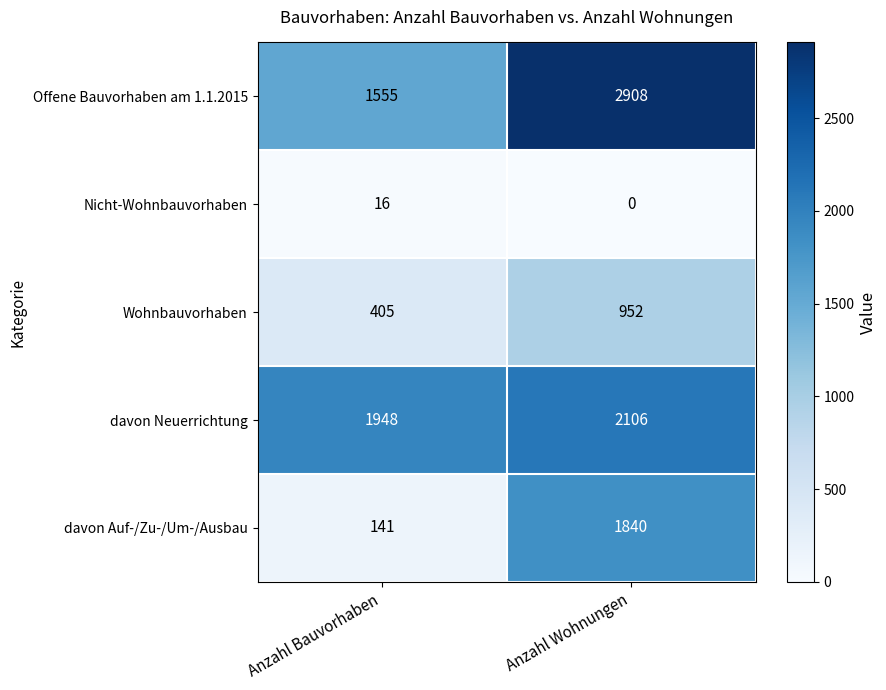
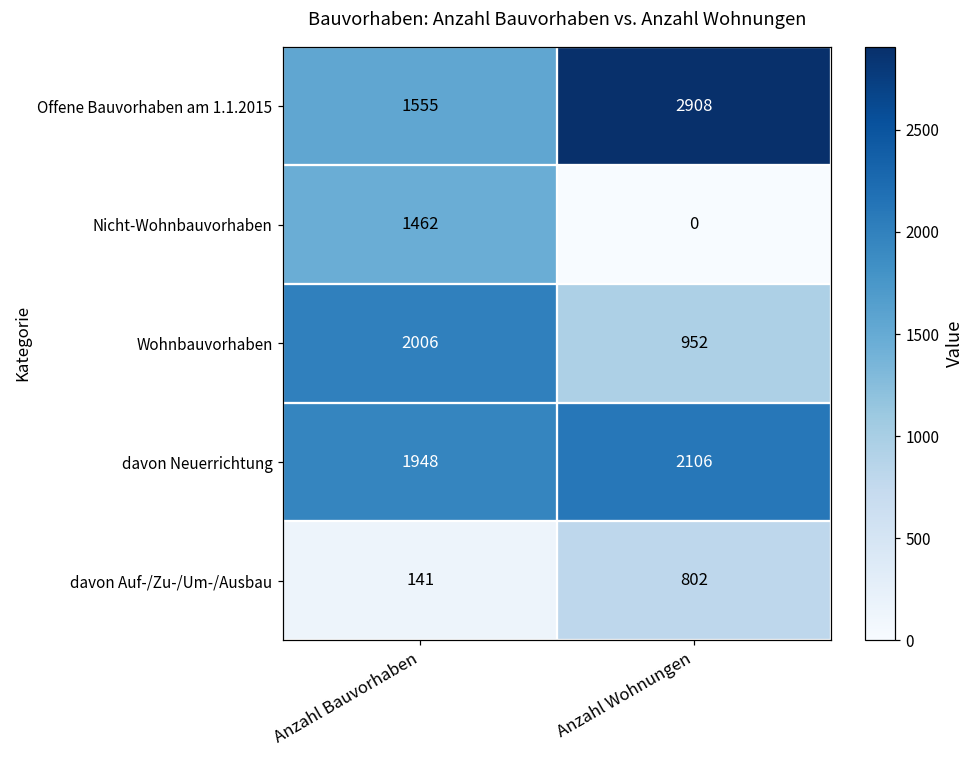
Nicht-Wohnbauvorhaben, Anzahl Bauvorhaben: 16 -> 1462
Wohnbauvorhaben, Anzahl Bauvorhaben: 405 -> 2006
davon Auf-/Zu-/Um-/Ausbau, Anzahl Wohnungen: 1840 -> 802
